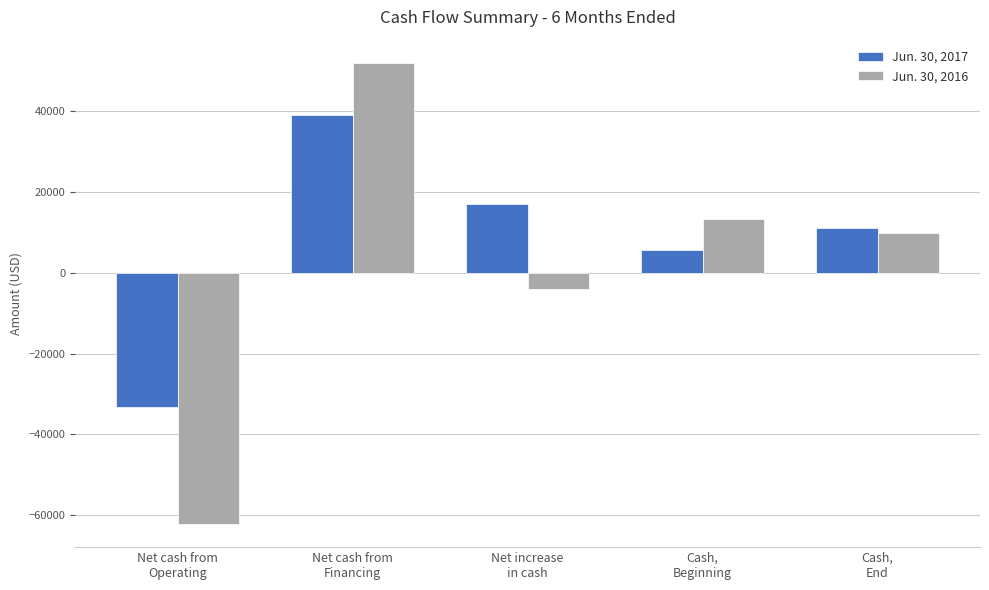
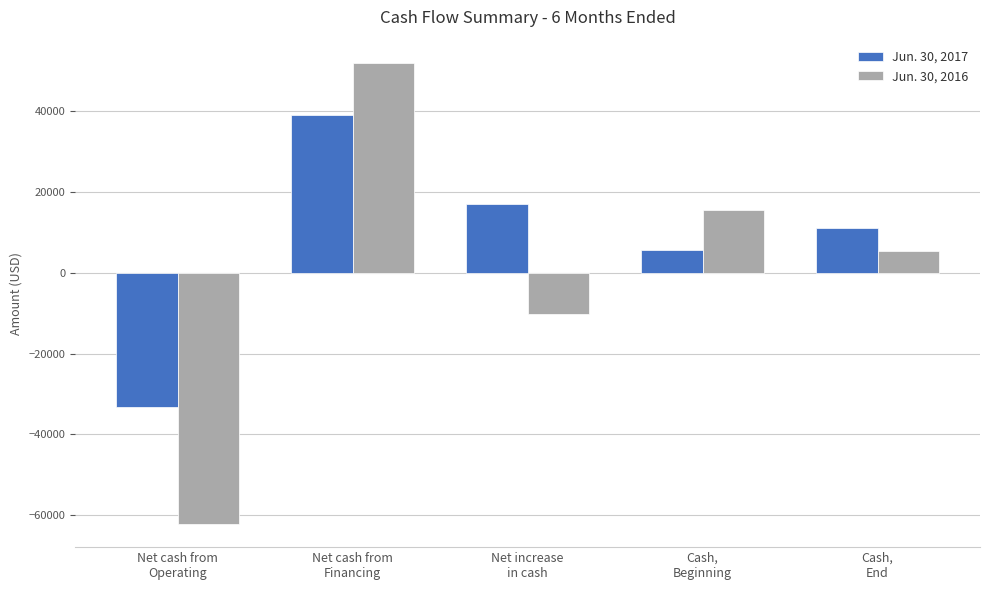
Jun. 30, 2016, Net increase in cash: -4000 -> -10000
Jun. 30, 2016, Cash, Beginning: 13000 -> 16000
Jun. 30, 2016, Cash, End: 10000 -> 5000
